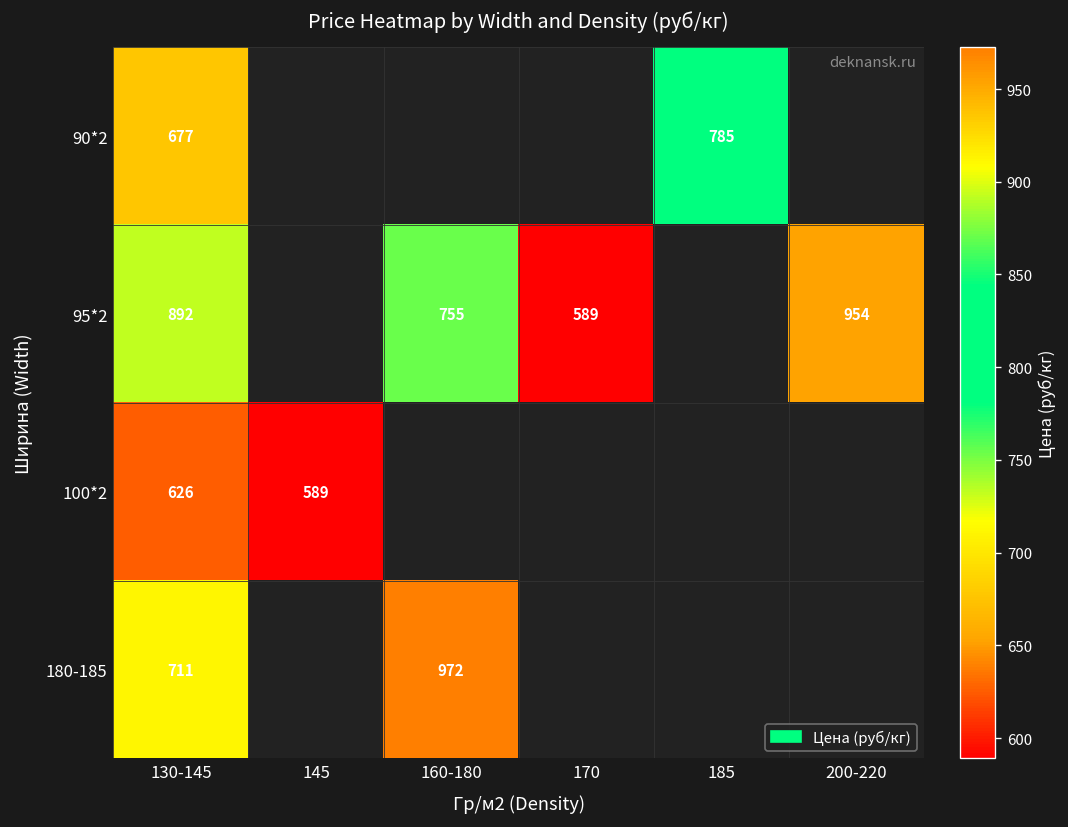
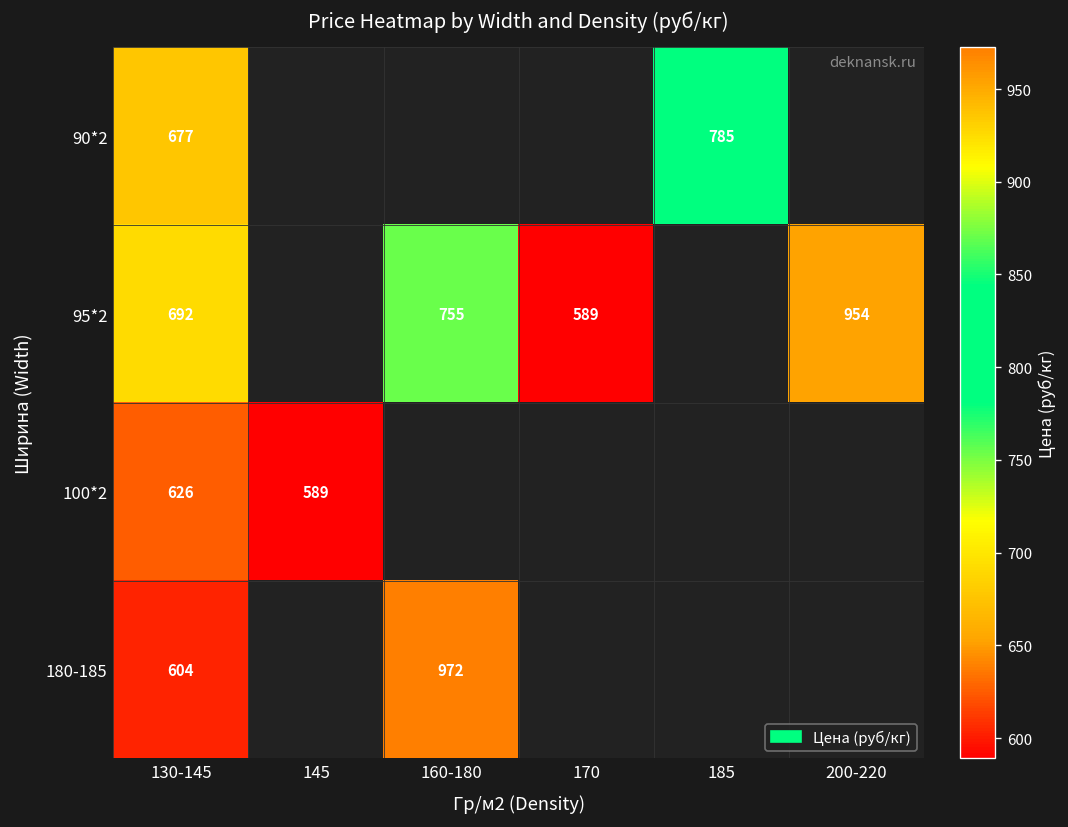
95*2, 130-145: 892 -> 692
180-185, 130-145: 711 -> 604
